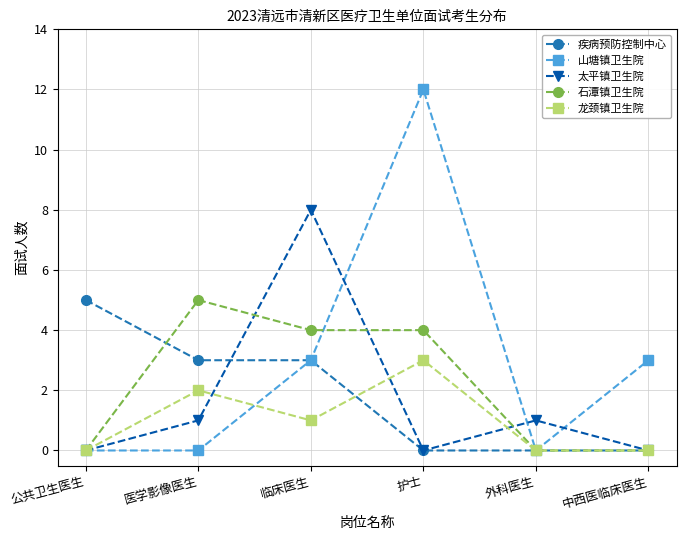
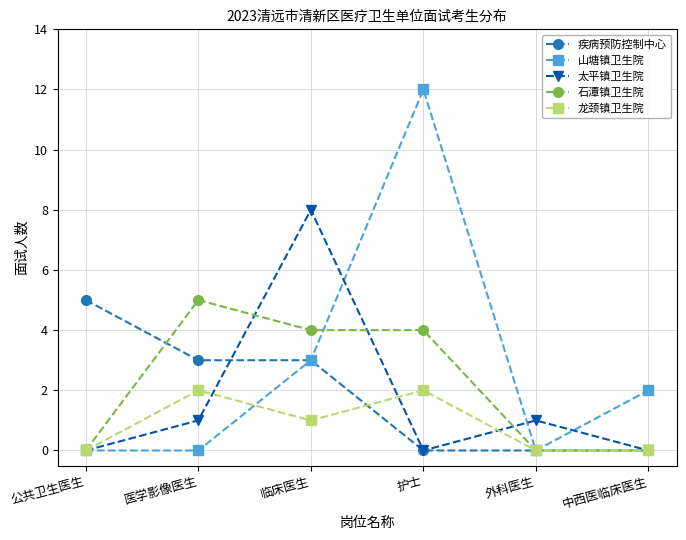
龙颈镇卫生院, 护士: 3 -> 2
山塘镇卫生院, 中西医临床医生: 3 -> 2
